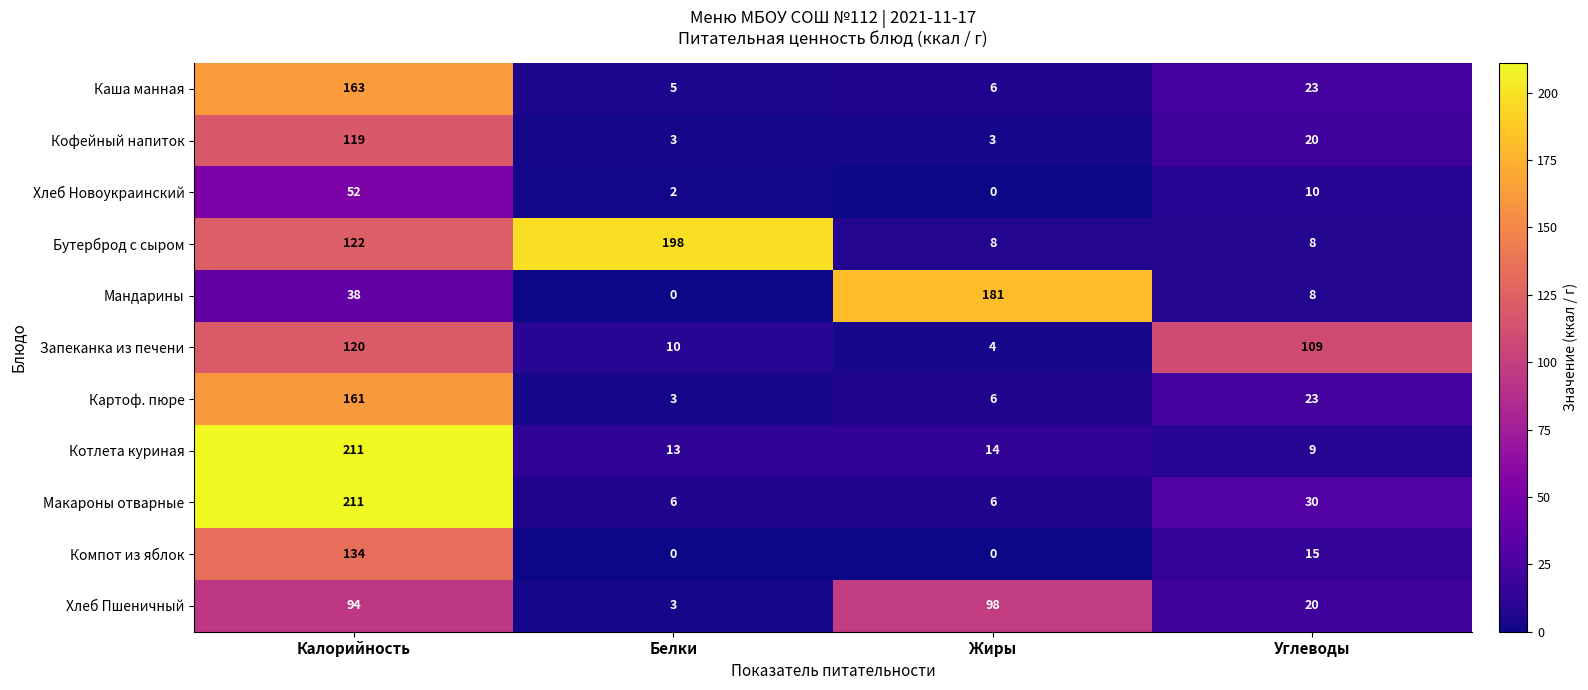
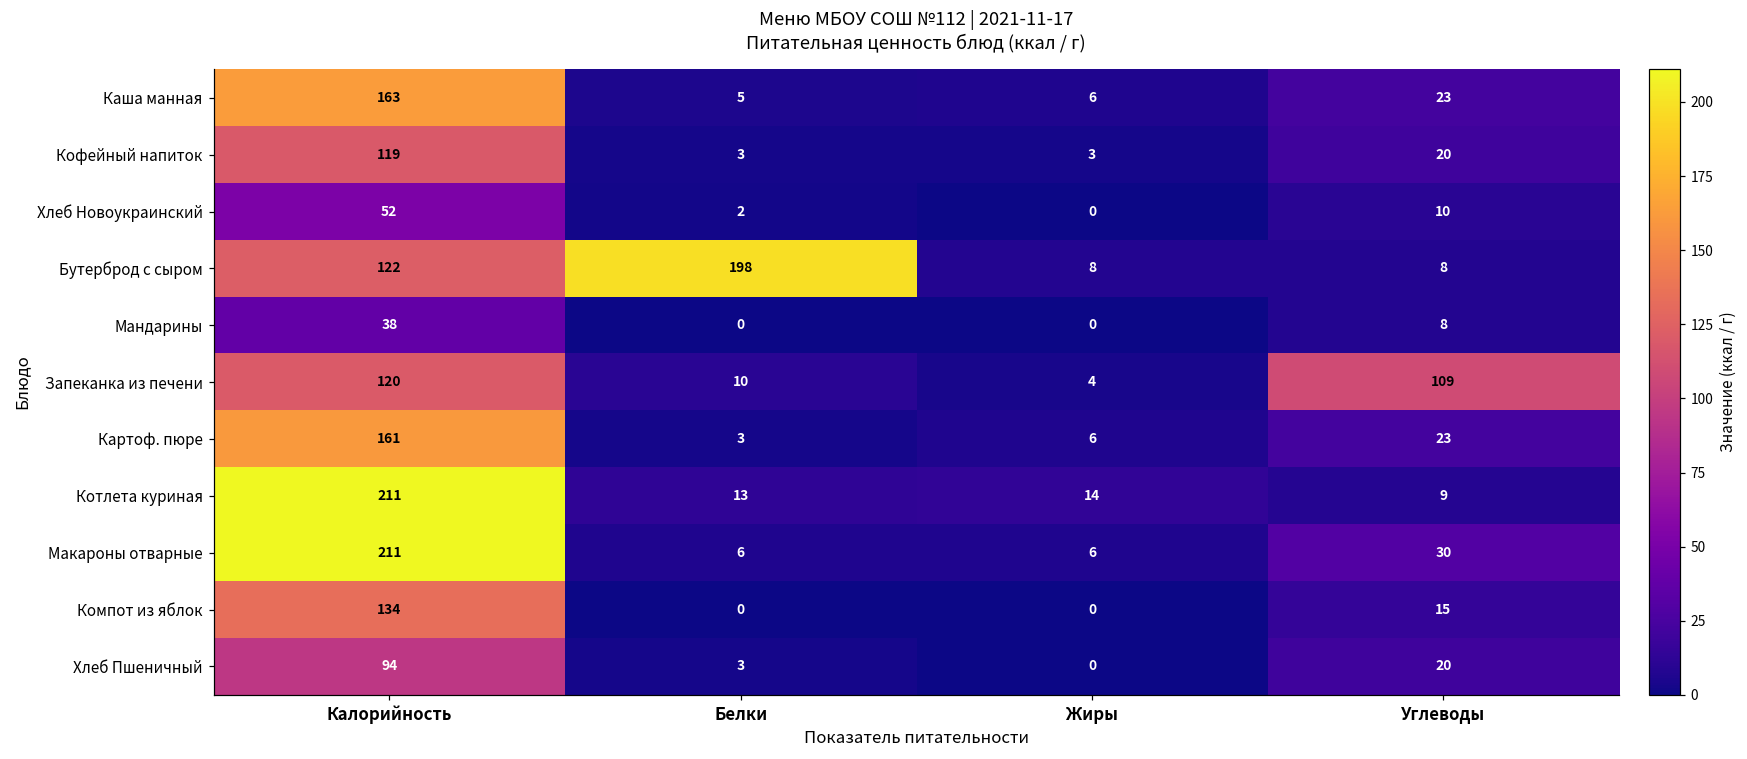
Мандарины, Жиры: 181 -> 0
Хлеб Пшеничный, Жиры: 98 -> 0
